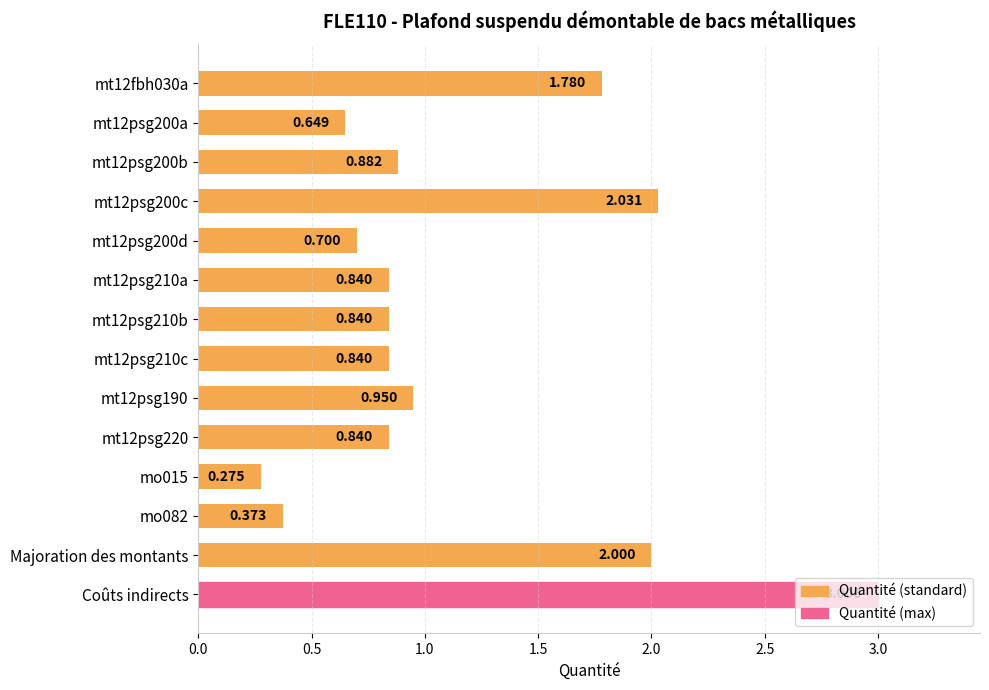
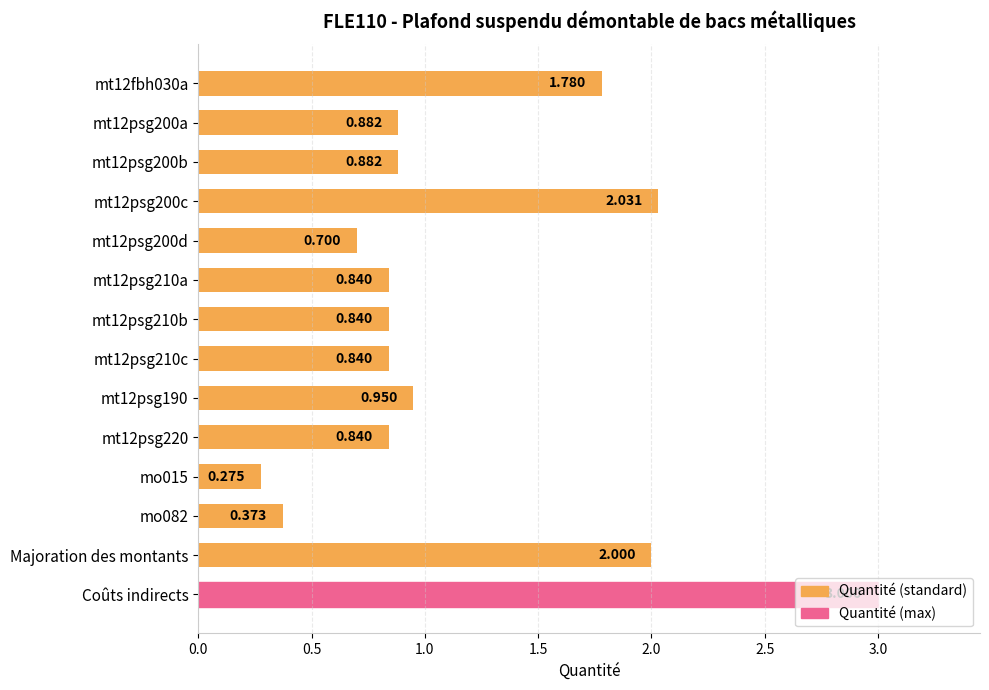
mt12psg200a: 0.649 -> 0.882
